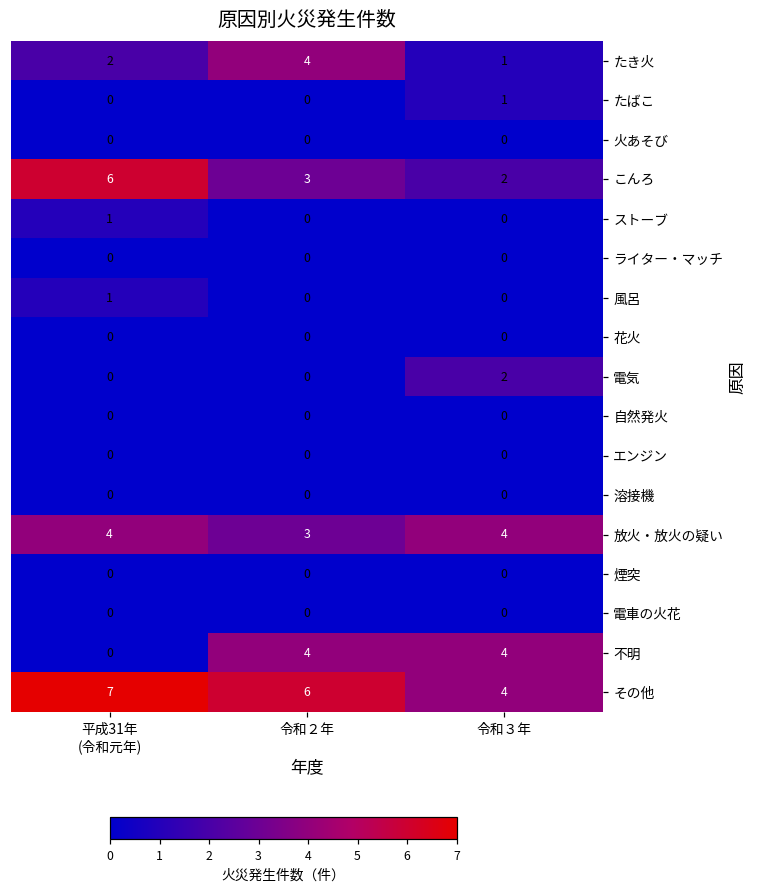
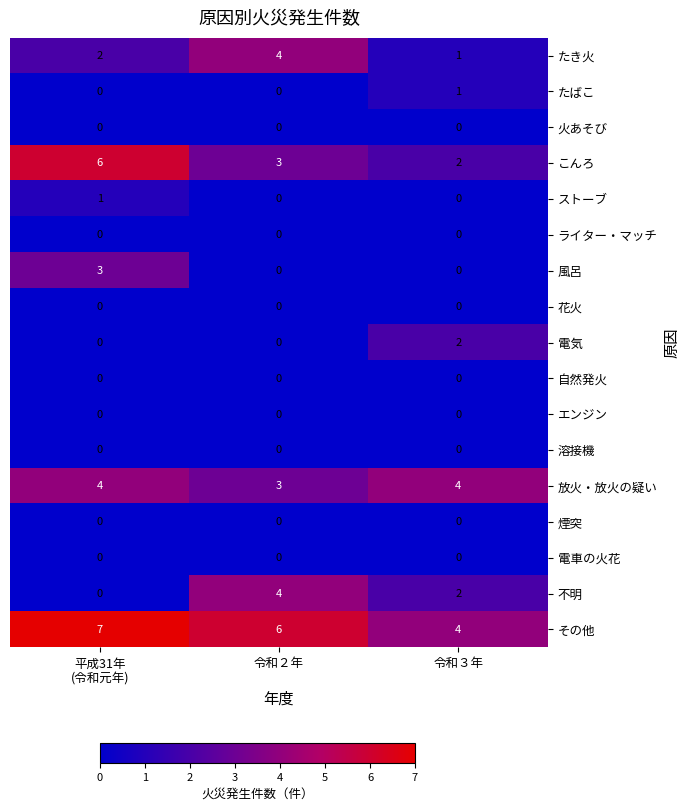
風呂, 平成31年 (令和元年): 1 -> 3
不明, 令和３年: 4 -> 2
